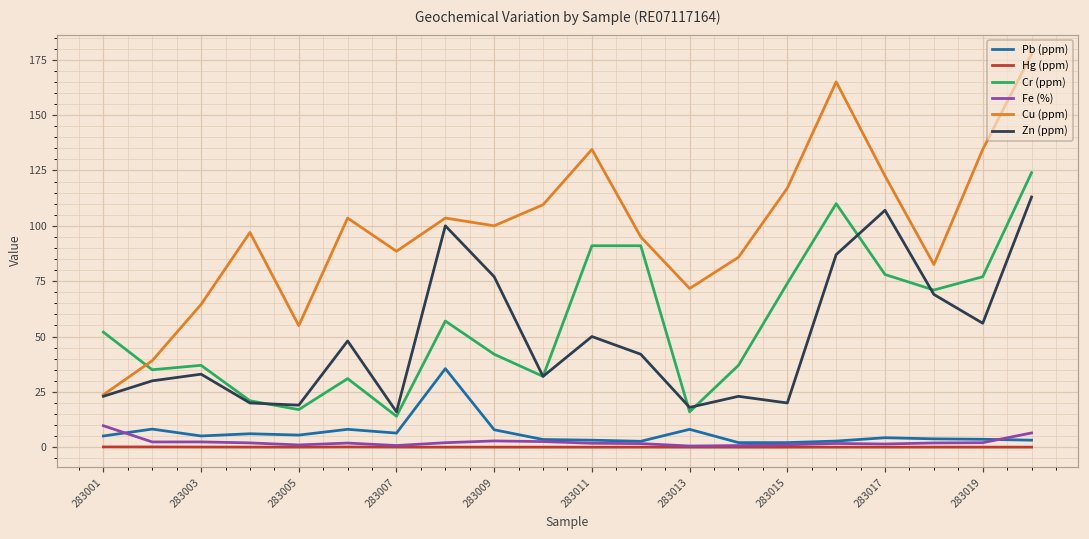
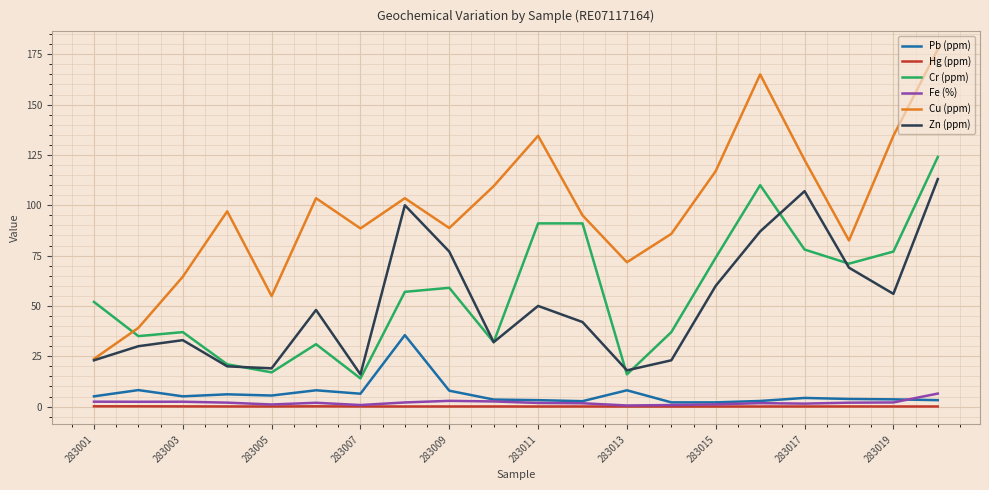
Fe (%), 283001: 10 -> 2
Cr (ppm), 283009: 42 -> 59
Cu (ppm), 283009: 100 -> 89
Zn (ppm), 283015: 20 -> 60
